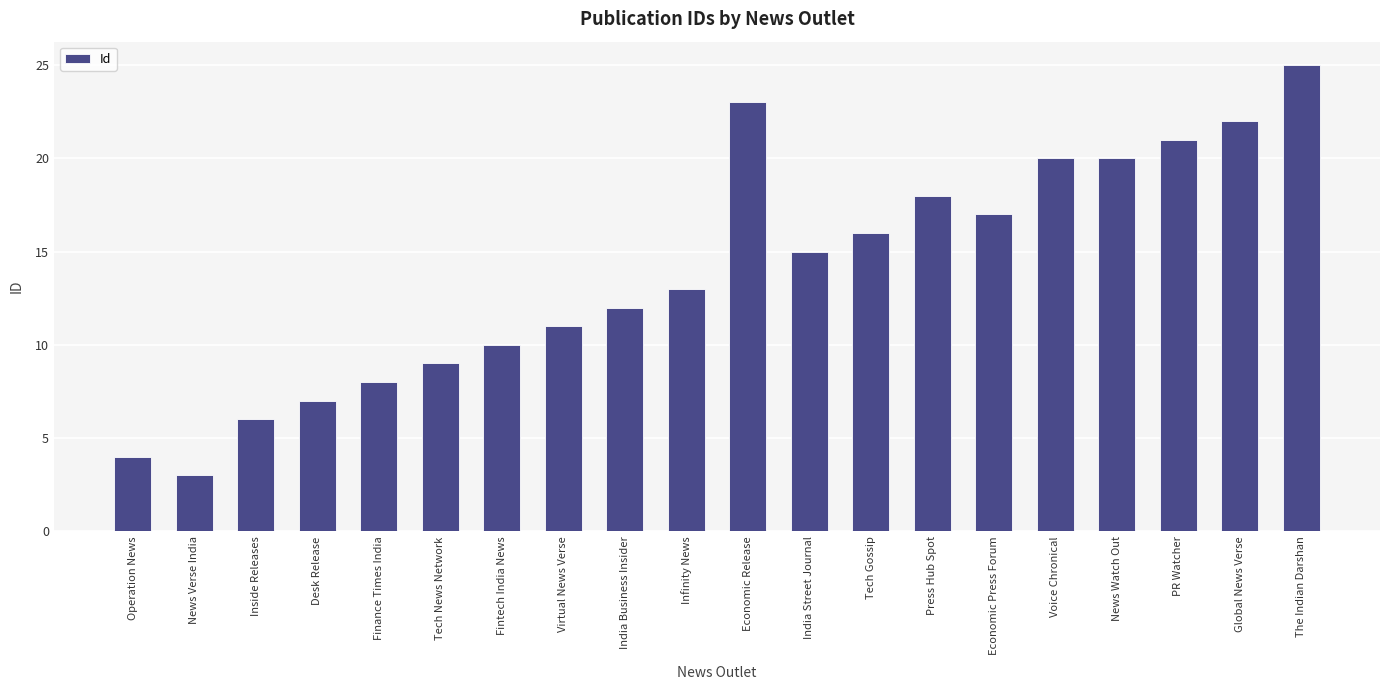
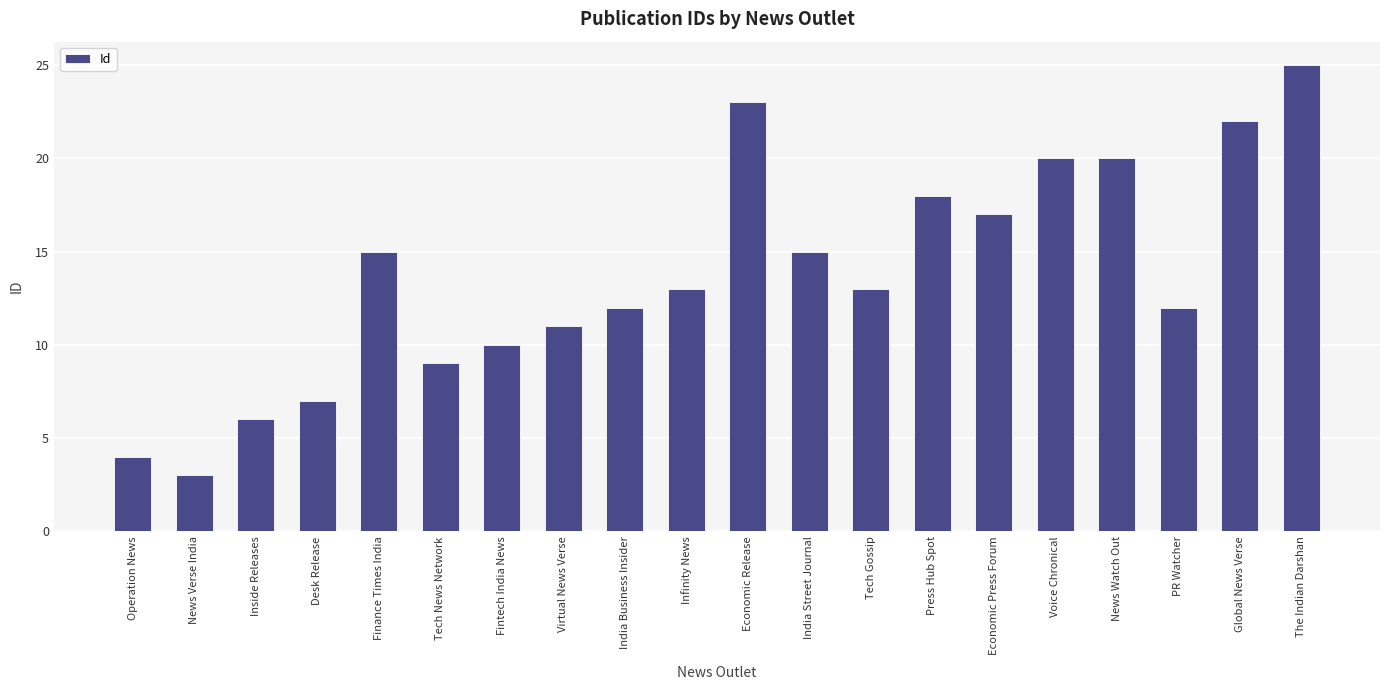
Finance Times India: 8 -> 15
Tech Gossip: 16 -> 13
PR Watcher: 21 -> 12
